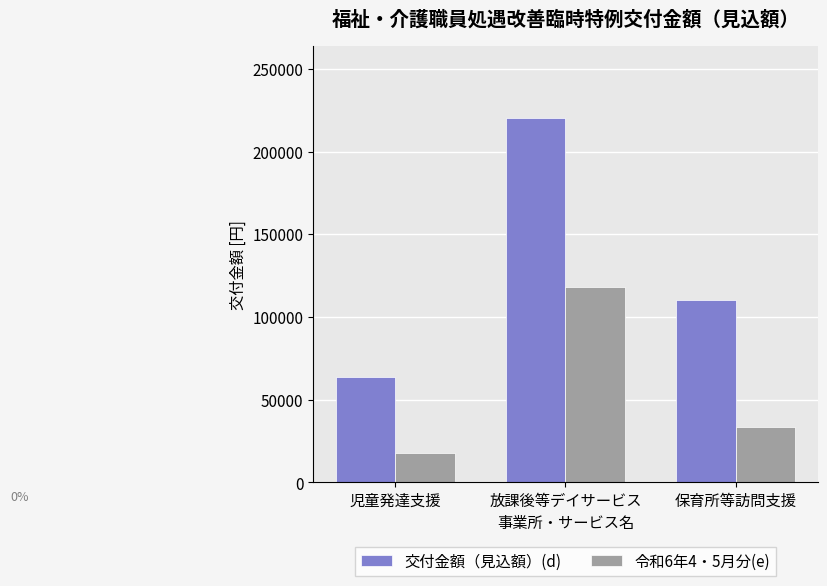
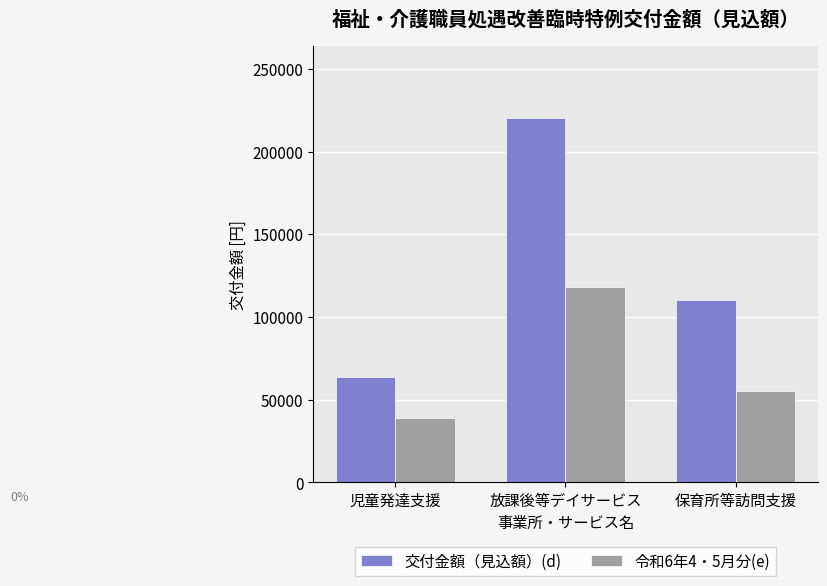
令和6年4・5月分(e), 児童発達支援: 18000 -> 39000
令和6年4・5月分(e), 保育所等訪問支援: 33000 -> 55000
